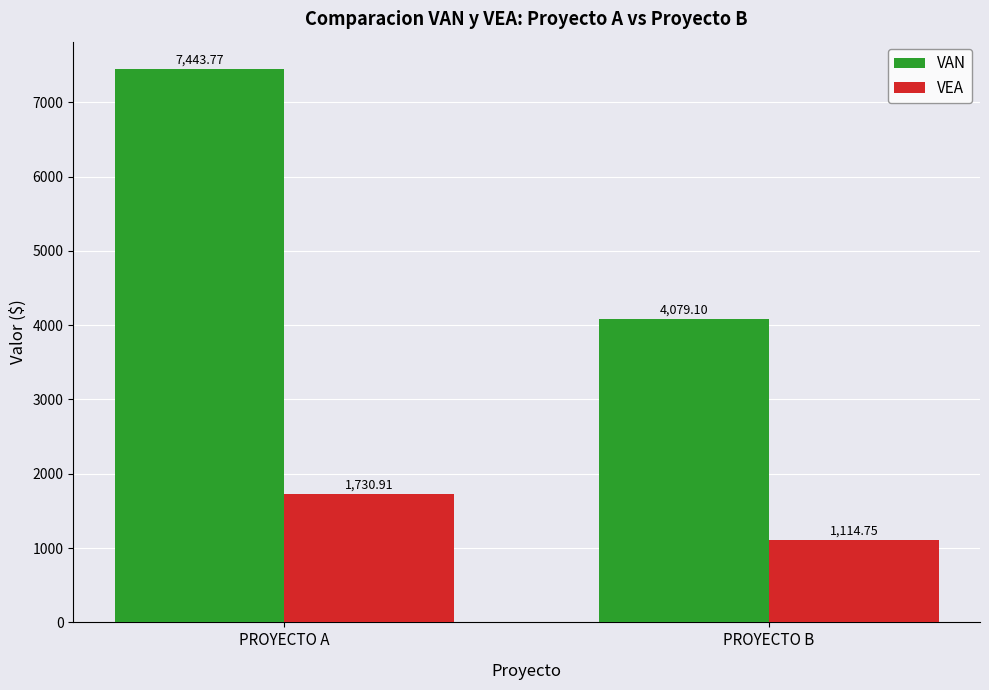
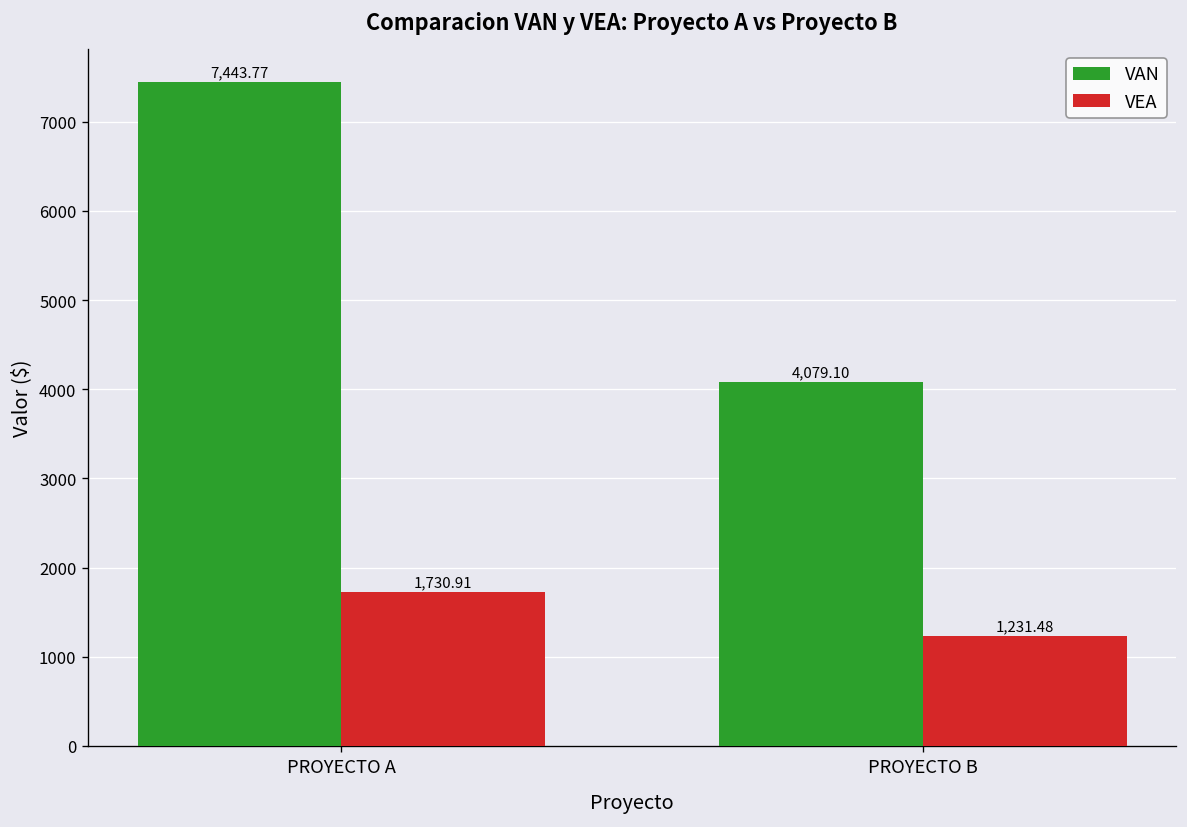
VEA, PROYECTO B: 1,114.75 -> 1,231.48
